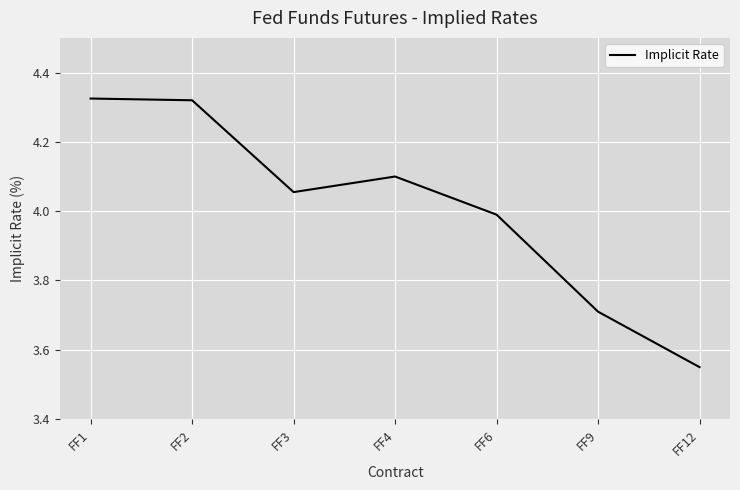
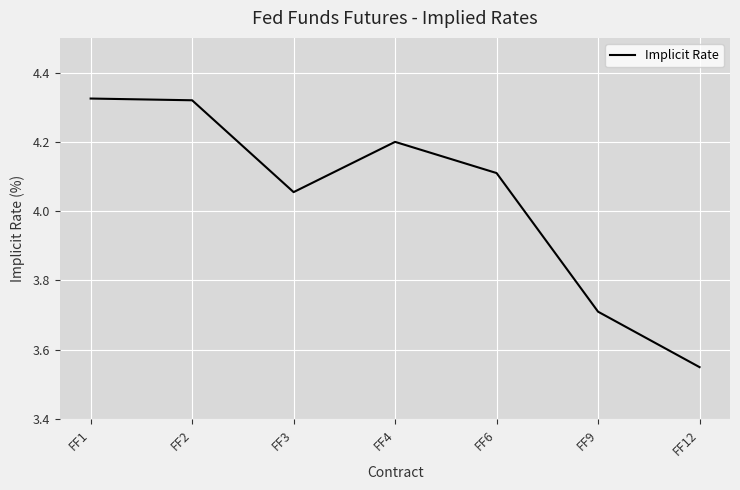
FF4: 4.1 -> 4.2
FF6: 3.99 -> 4.11
